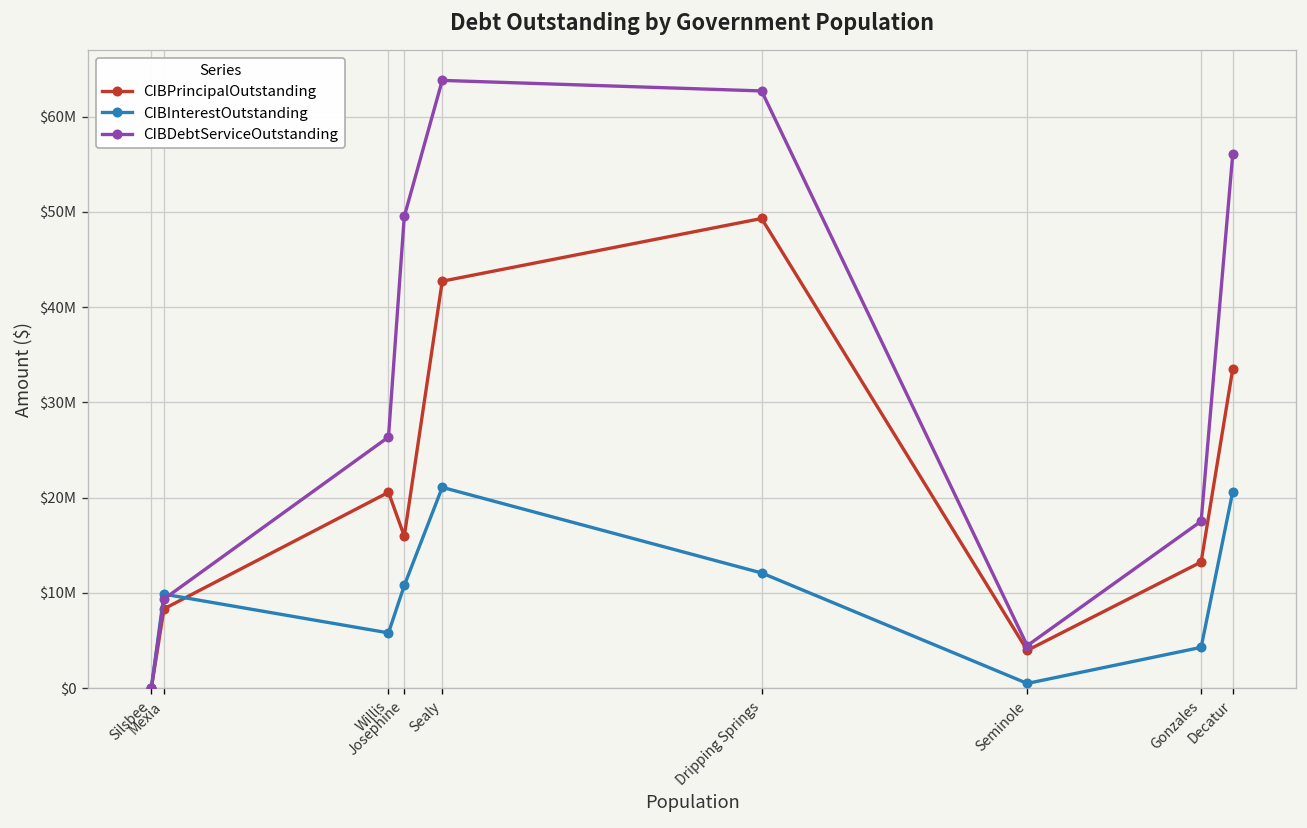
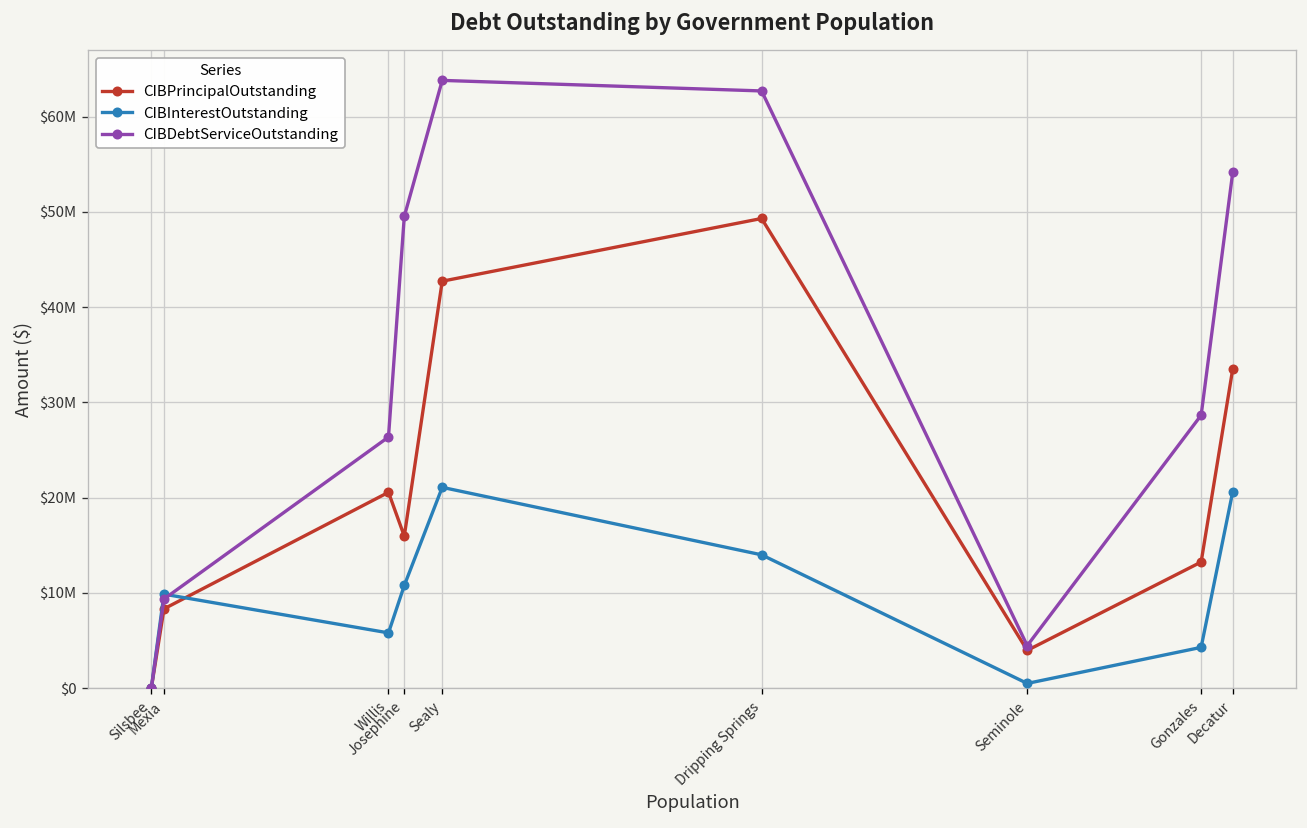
CIBInterestOutstanding, Dripping Springs: $12000000 -> $14000000
CIBDebtServiceOutstanding, Gonzales: $18000000 -> $29000000
CIBDebtServiceOutstanding, Decatur: $56000000 -> $54000000
